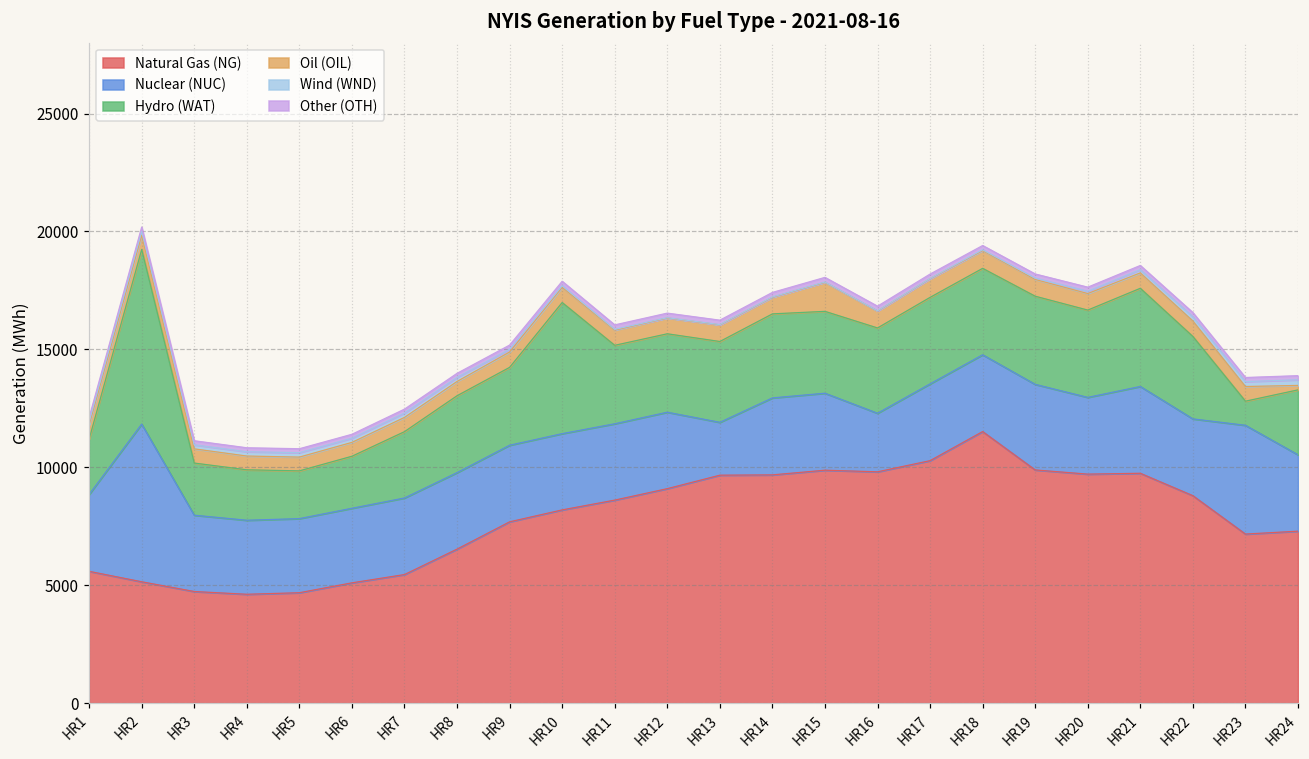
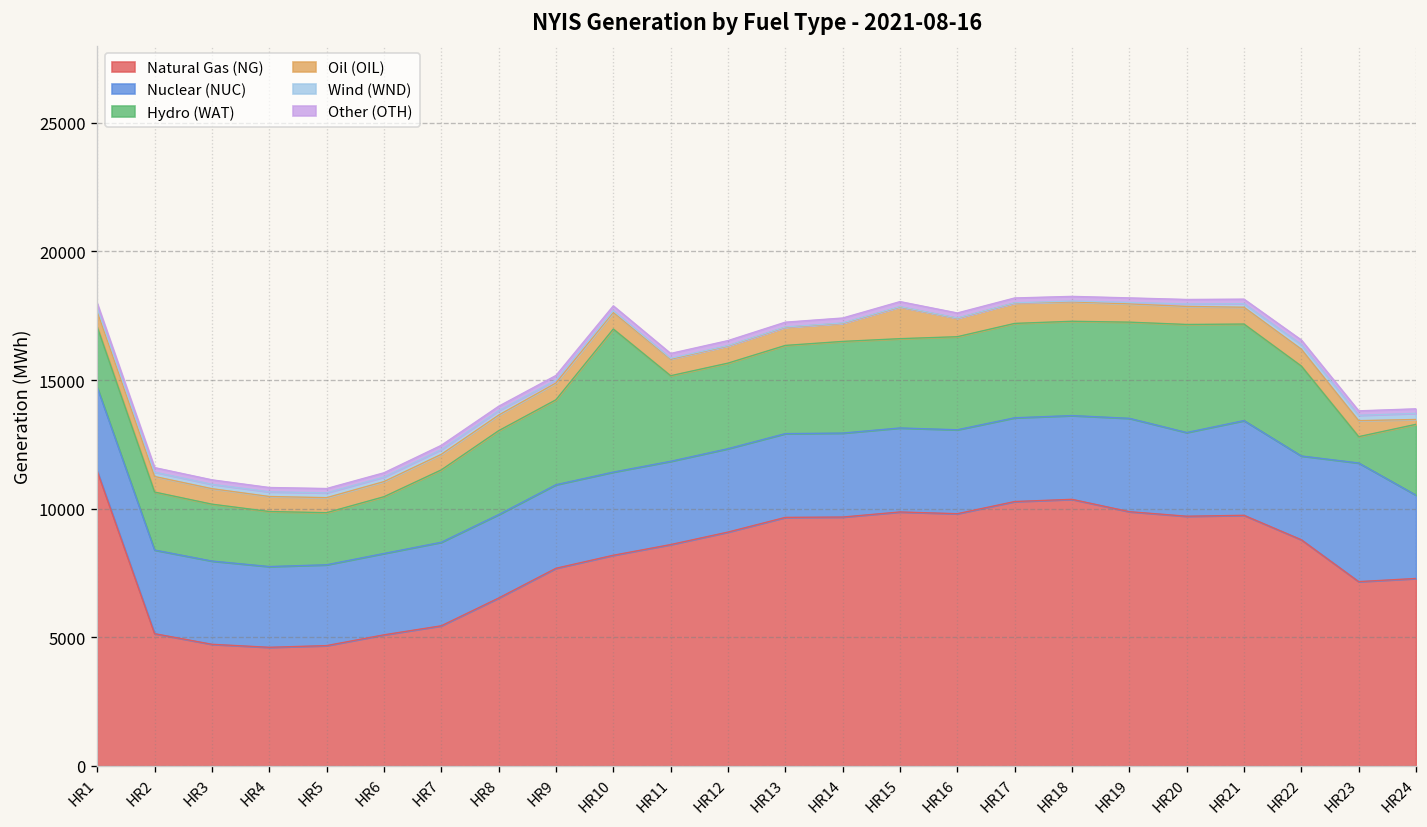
Natural Gas (NG), HR1: 5600 -> 11500
Nuclear (NUC), HR2: 6700 -> 3300
Hydro (WAT), HR2: 7400 -> 2300
Nuclear (NUC), HR13: 2200 -> 3300
Nuclear (NUC), HR16: 2500 -> 3300
Natural Gas (NG), HR18: 11500 -> 10400
Hydro (WAT), HR20: 3700 -> 4200
Hydro (WAT), HR21: 4200 -> 3800
